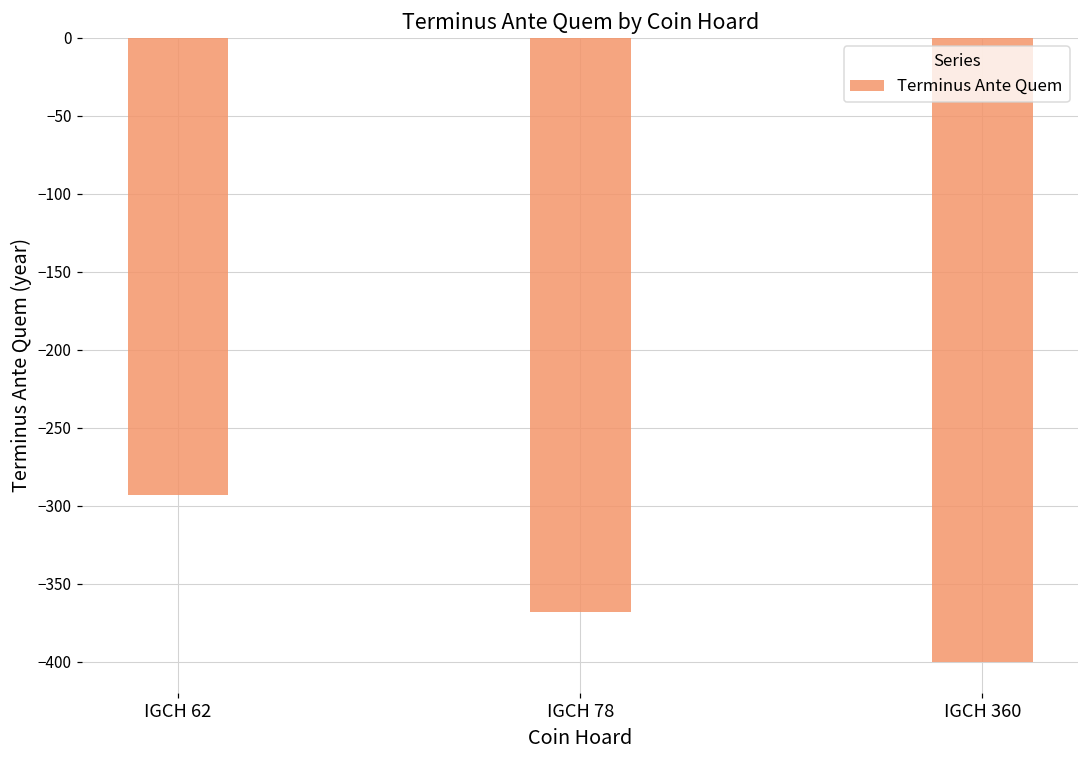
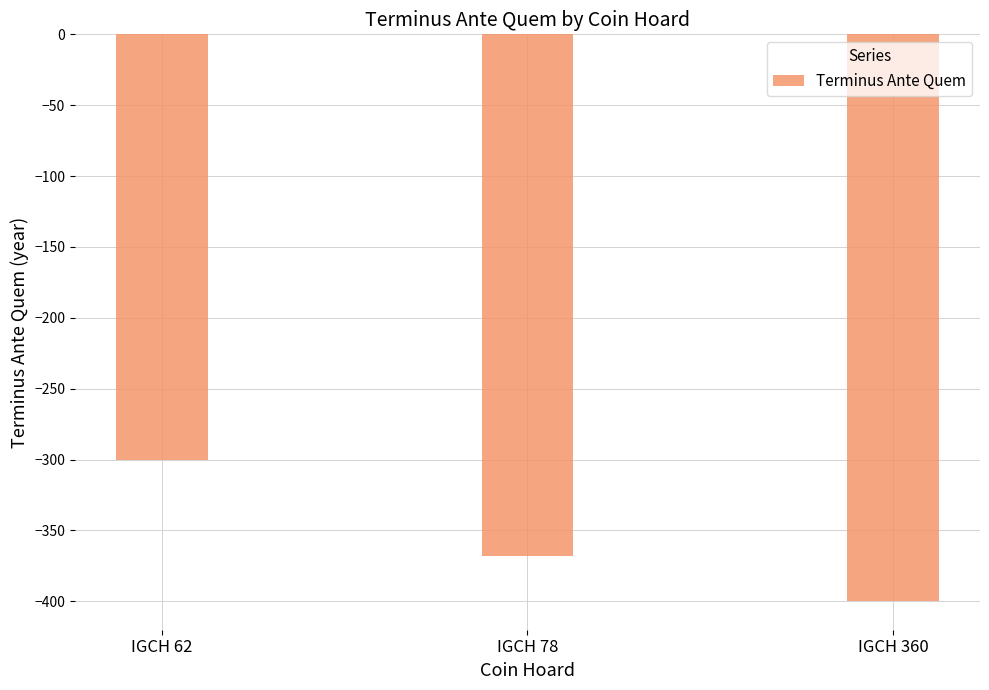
IGCH 62: -293 -> -300
